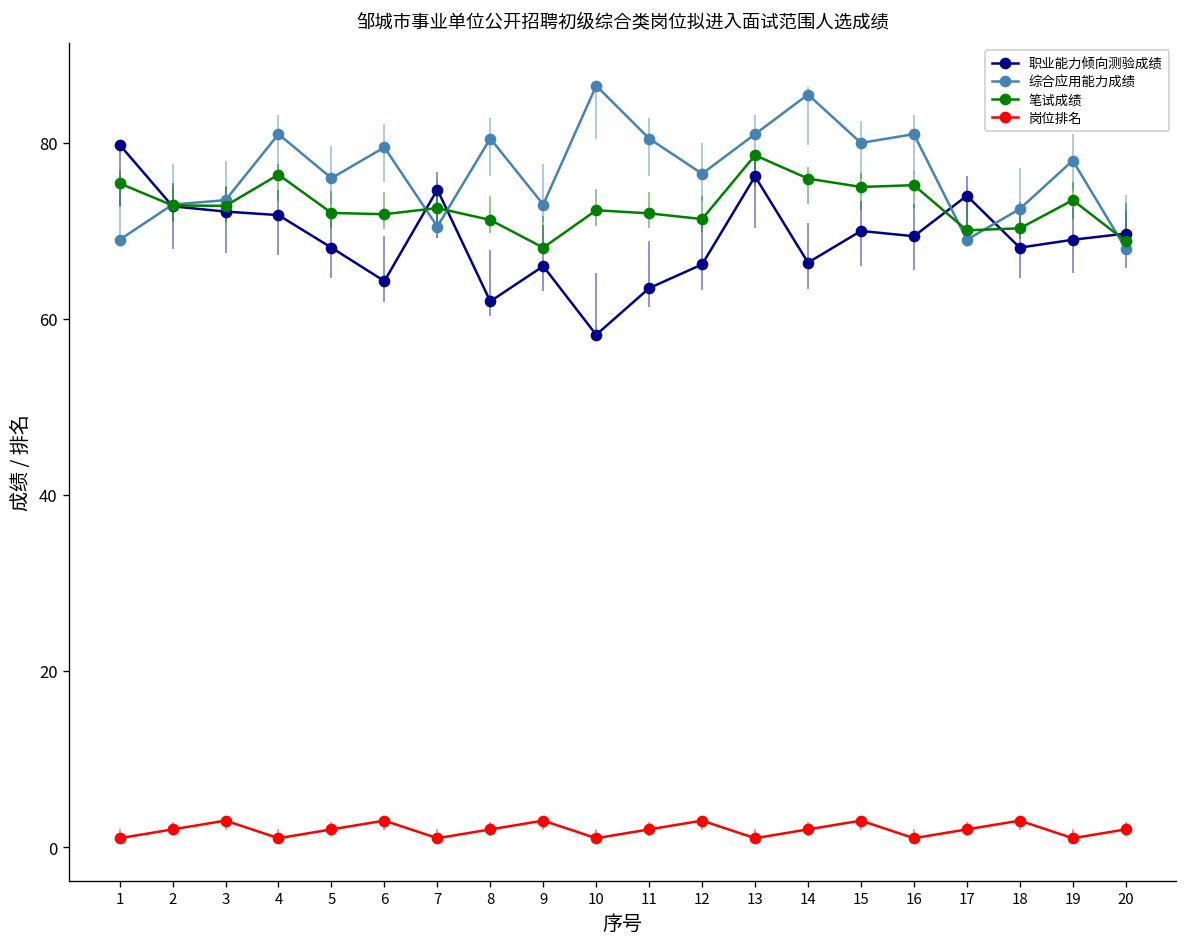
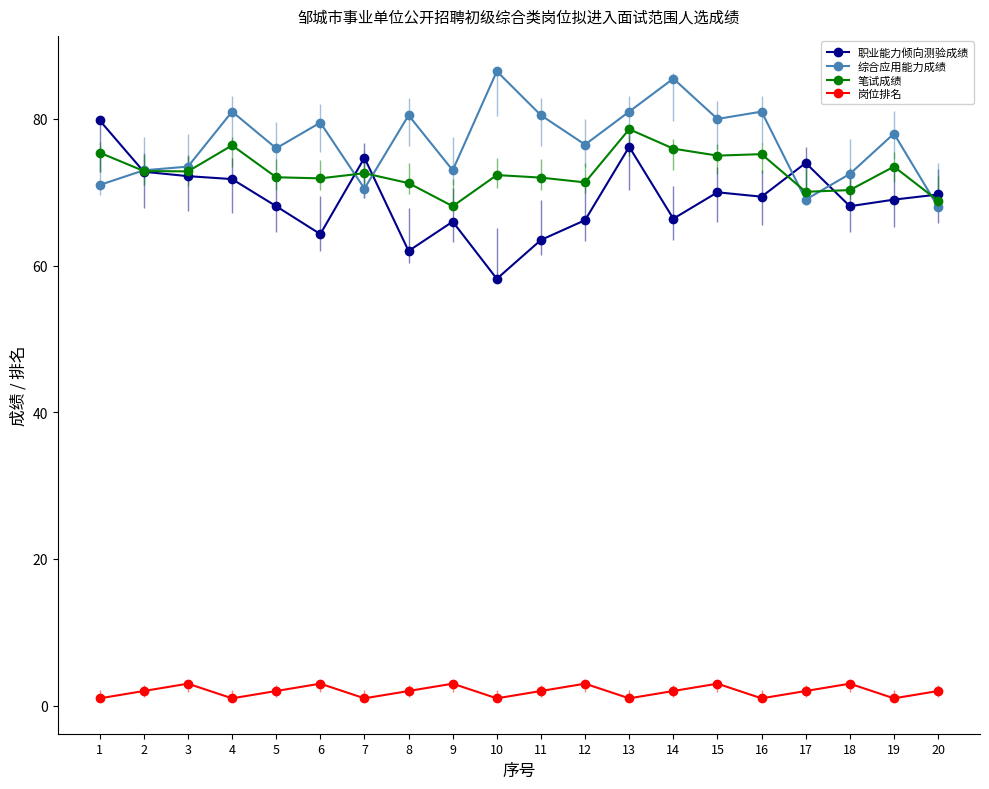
综合应用能力成绩, 1: 69 -> 71
